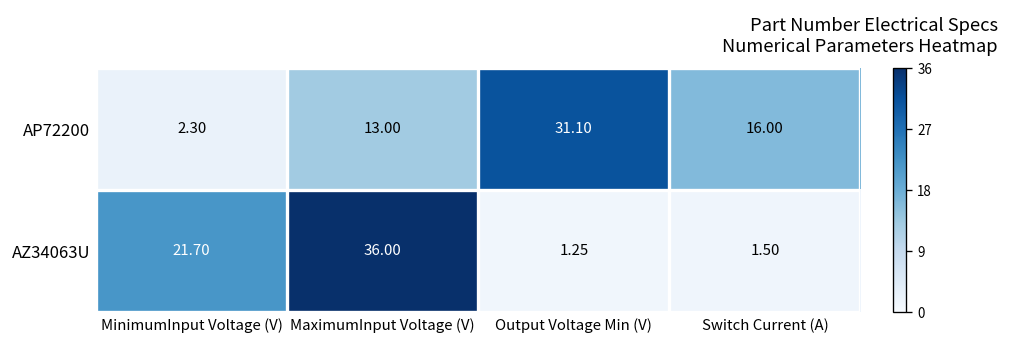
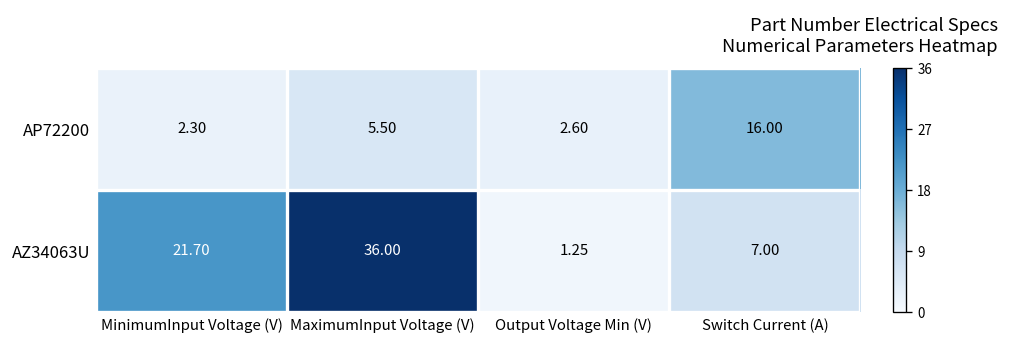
AP72200, MaximumInput Voltage (V): 13.00 -> 5.50
AP72200, Output Voltage Min (V): 31.10 -> 2.60
AZ34063U, Switch Current (A): 1.50 -> 7.00
